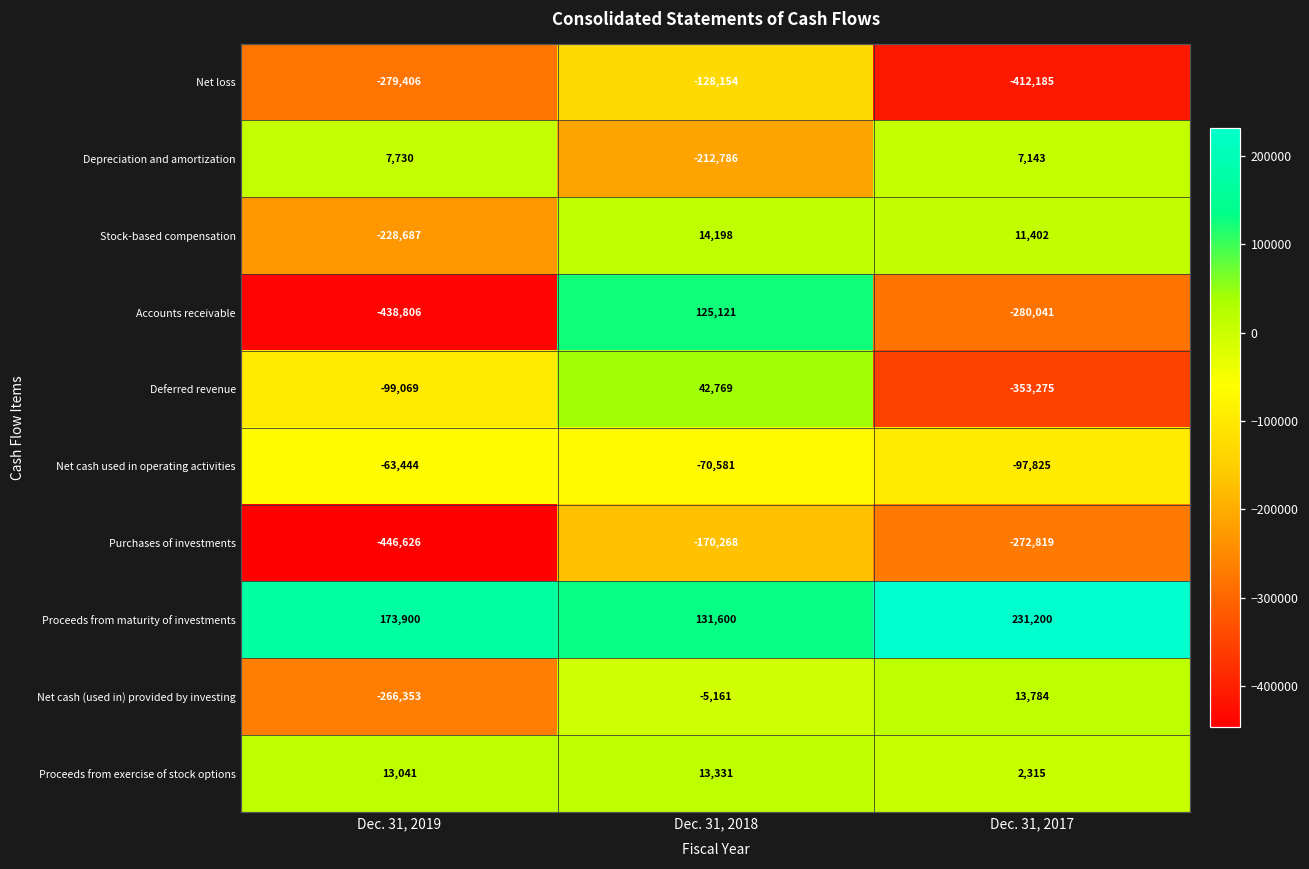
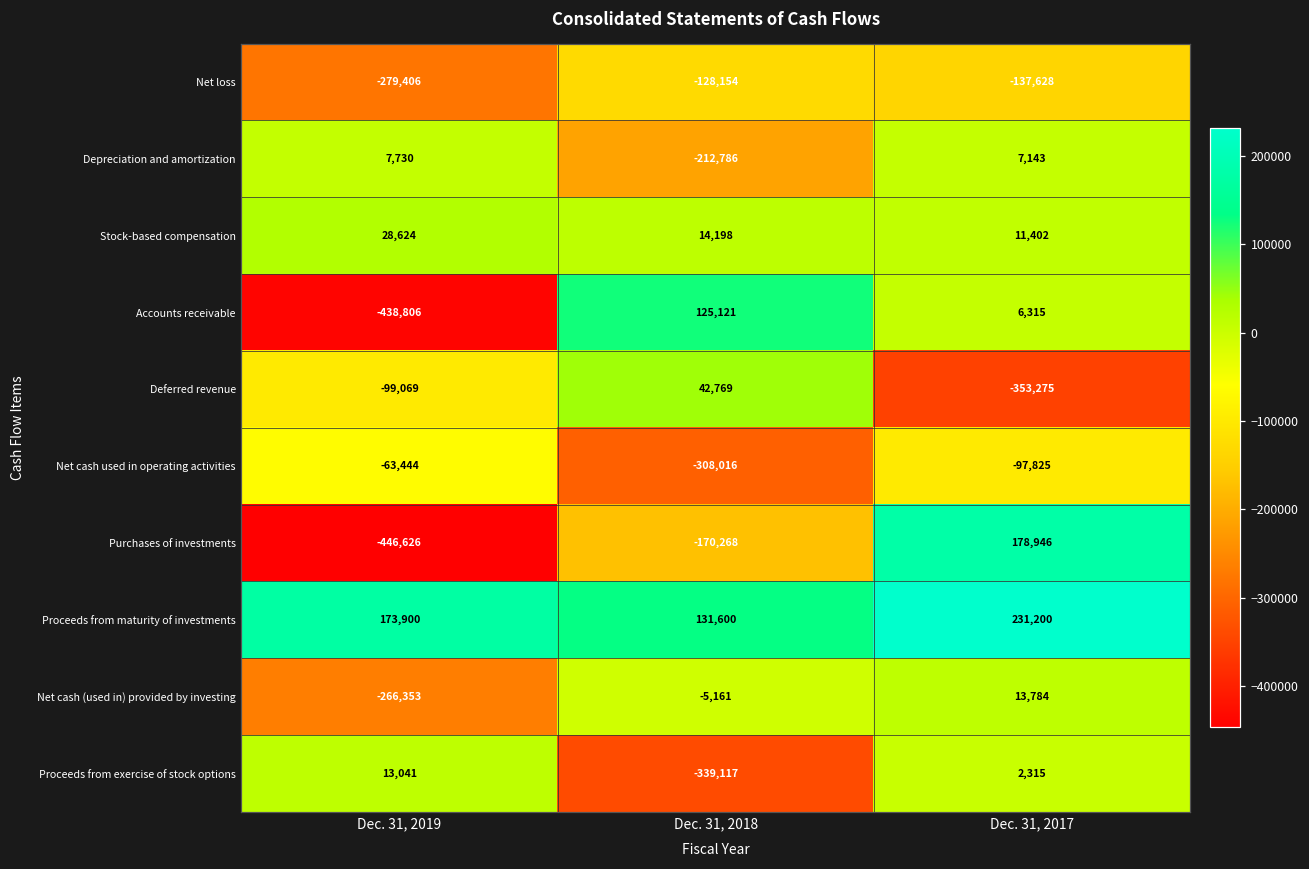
Net loss, Dec. 31, 2017: -412,185 -> -137,628
Stock-based compensation, Dec. 31, 2019: -228,687 -> 28,624
Accounts receivable, Dec. 31, 2017: -280,041 -> 6,315
Net cash used in operating activities, Dec. 31, 2018: -70,581 -> -308,016
Purchases of investments, Dec. 31, 2017: -272,819 -> 178,946
Proceeds from exercise of stock options, Dec. 31, 2018: 13,331 -> -339,117
